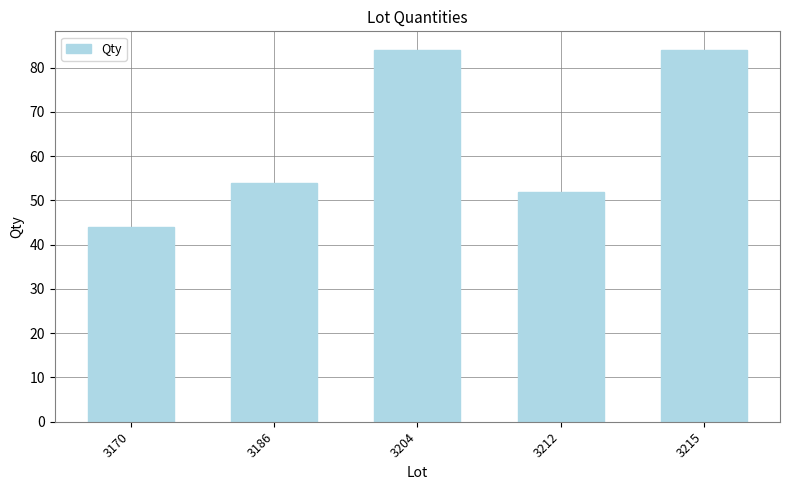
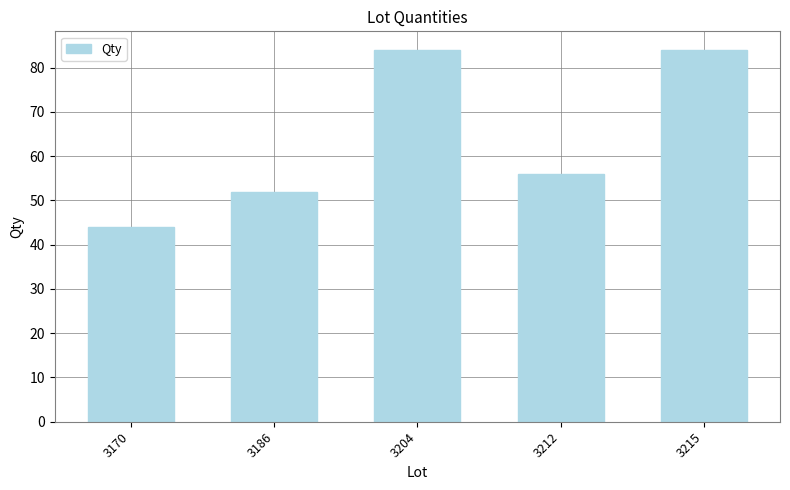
3186: 54 -> 52
3212: 52 -> 56
